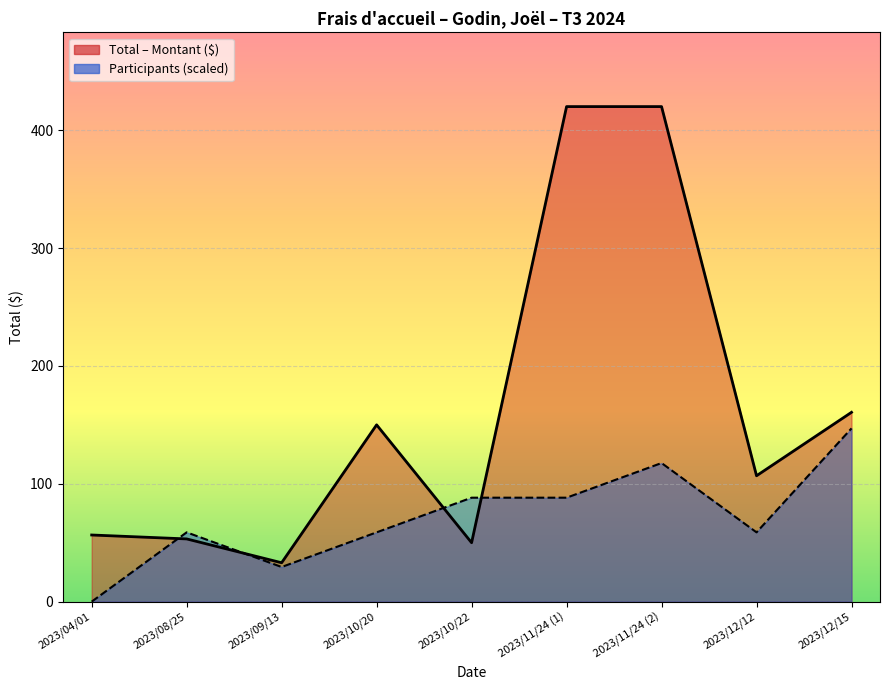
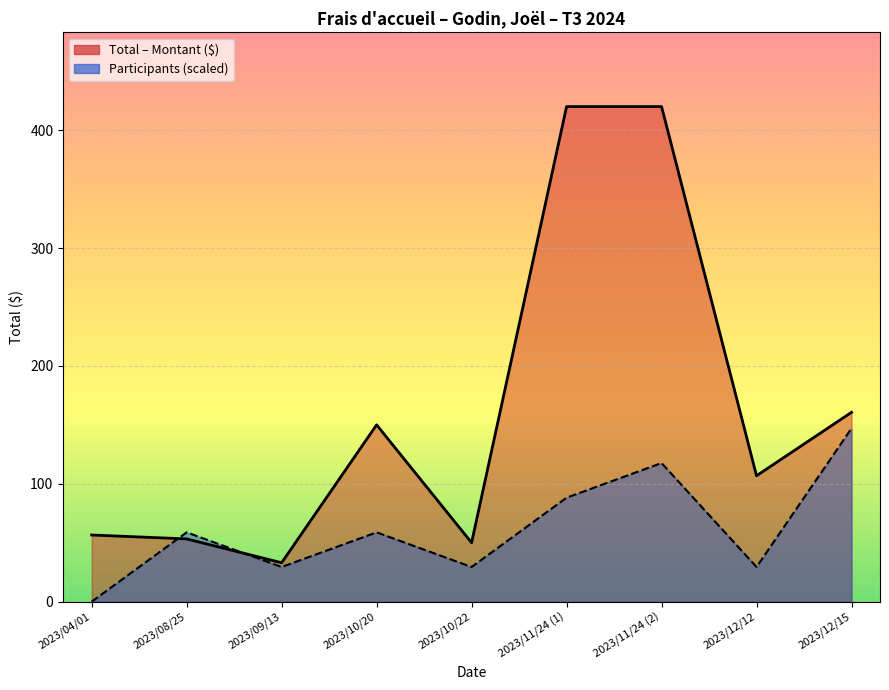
Participants (scaled), 2023/10/22: 88 -> 29
Participants (scaled), 2023/12/12: 59 -> 29
